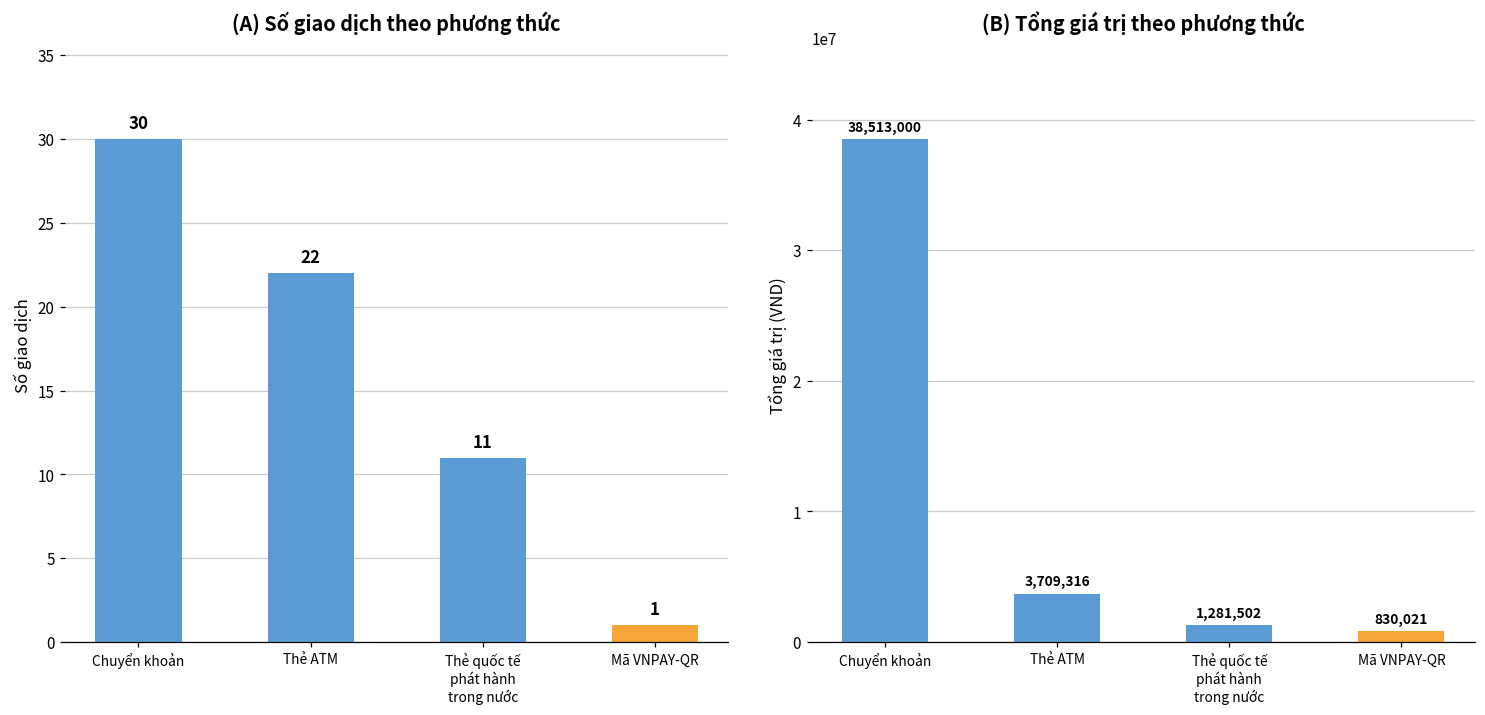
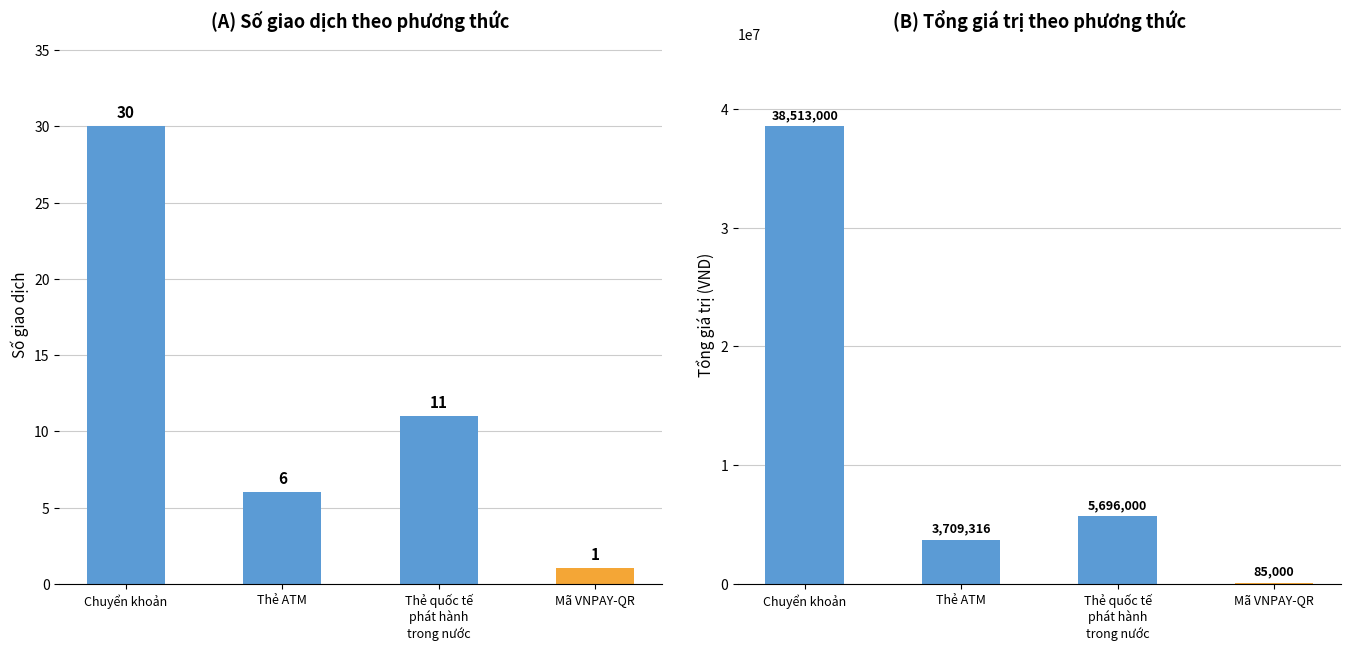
(A) Số giao dịch theo phương thức, Thẻ ATM: 22 -> 6
(B) Tổng giá trị theo phương thức, Thẻ quốc tế phát hành trong nước: 1,281,502 -> 5,696,000
(B) Tổng giá trị theo phương thức, Mã VNPAY-QR: 830,021 -> 85,000
